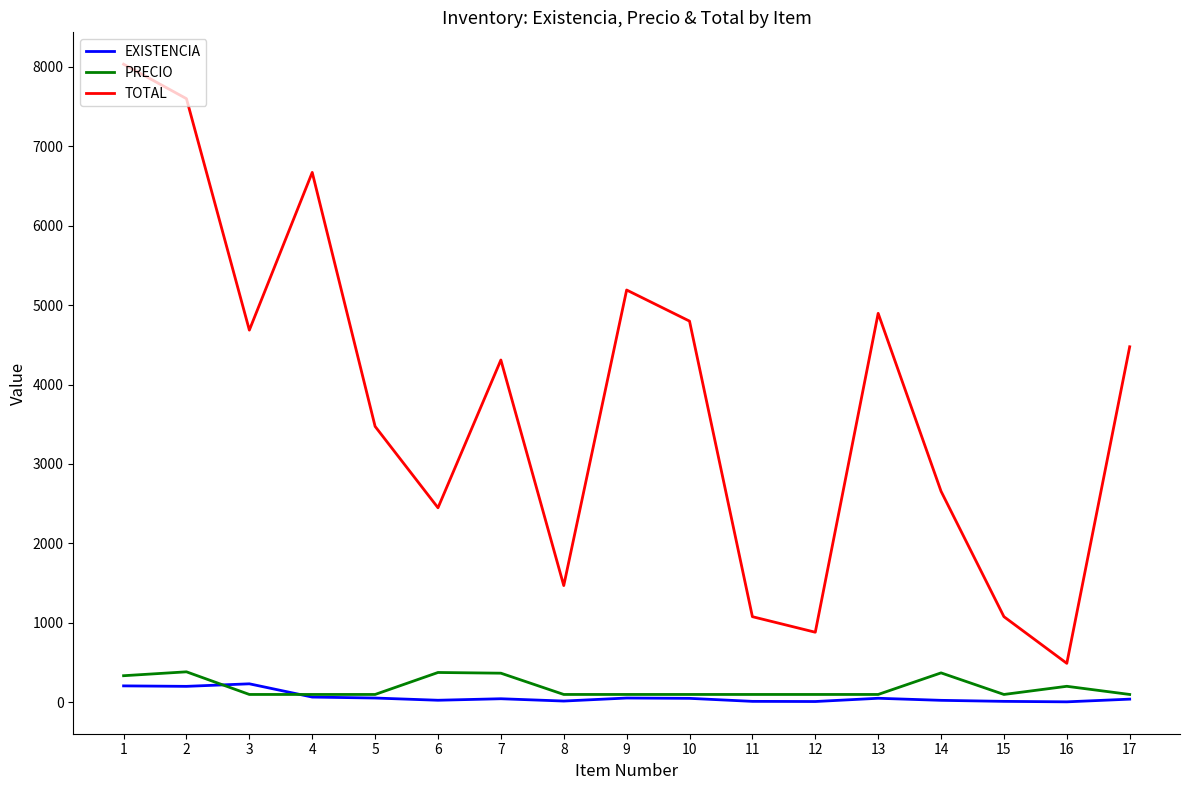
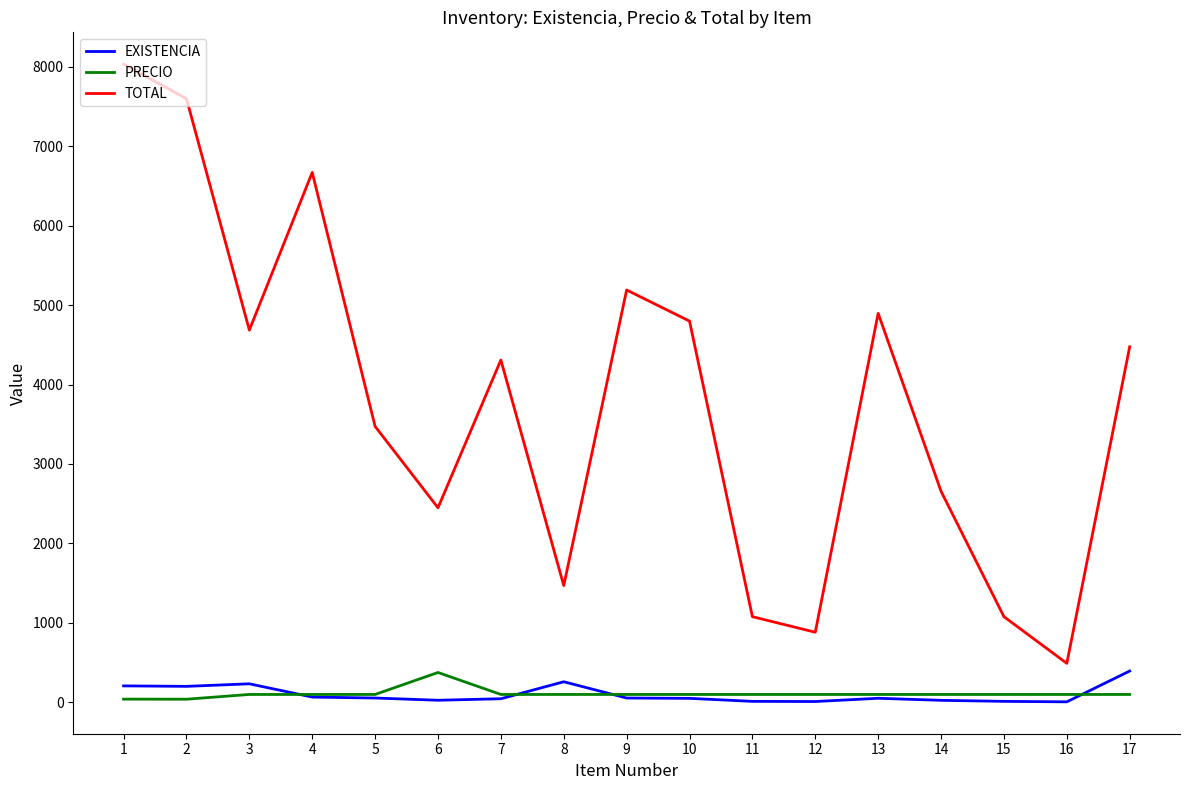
PRECIO, 1: 300 -> 0
PRECIO, 2: 400 -> 0
PRECIO, 7: 400 -> 100
EXISTENCIA, 8: 0 -> 300
PRECIO, 14: 400 -> 100
PRECIO, 16: 200 -> 100
EXISTENCIA, 17: 0 -> 400
